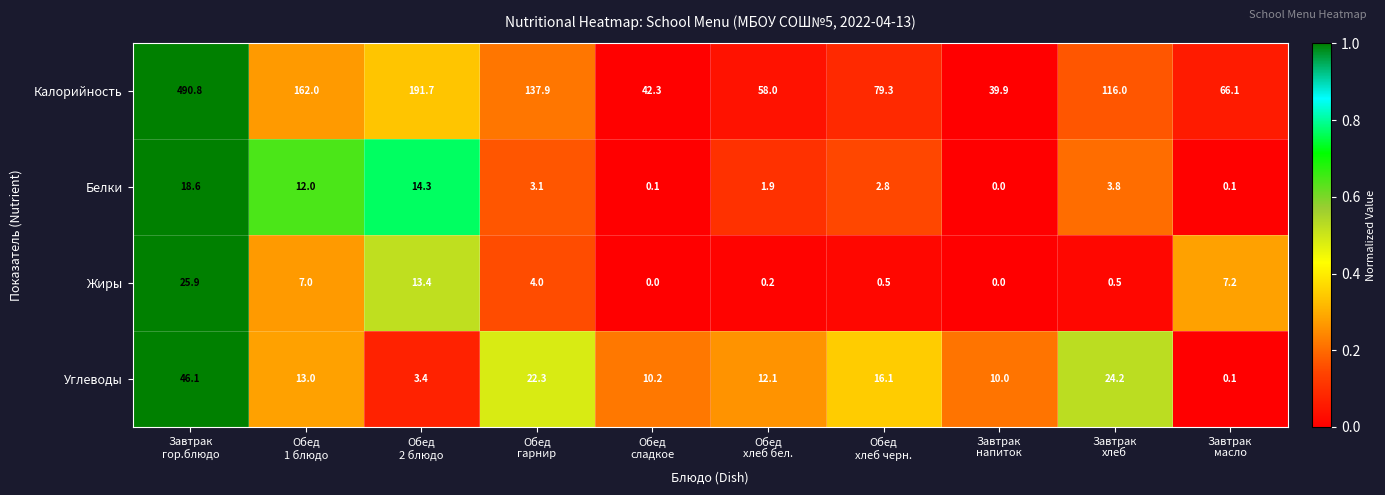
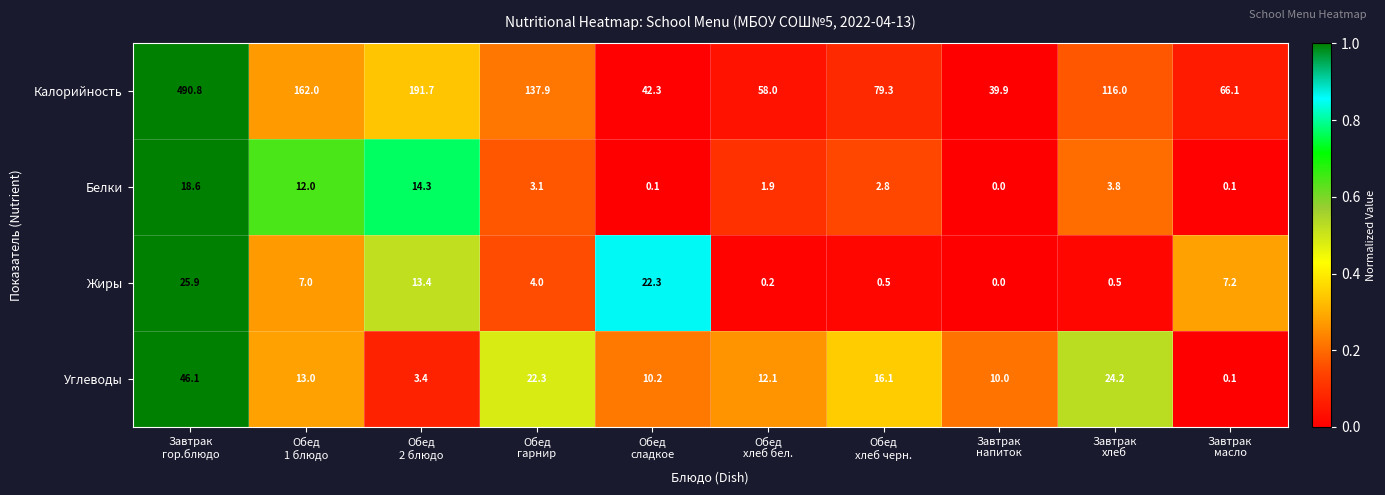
Жиры, Обед сладкое: 0.0 -> 22.3
